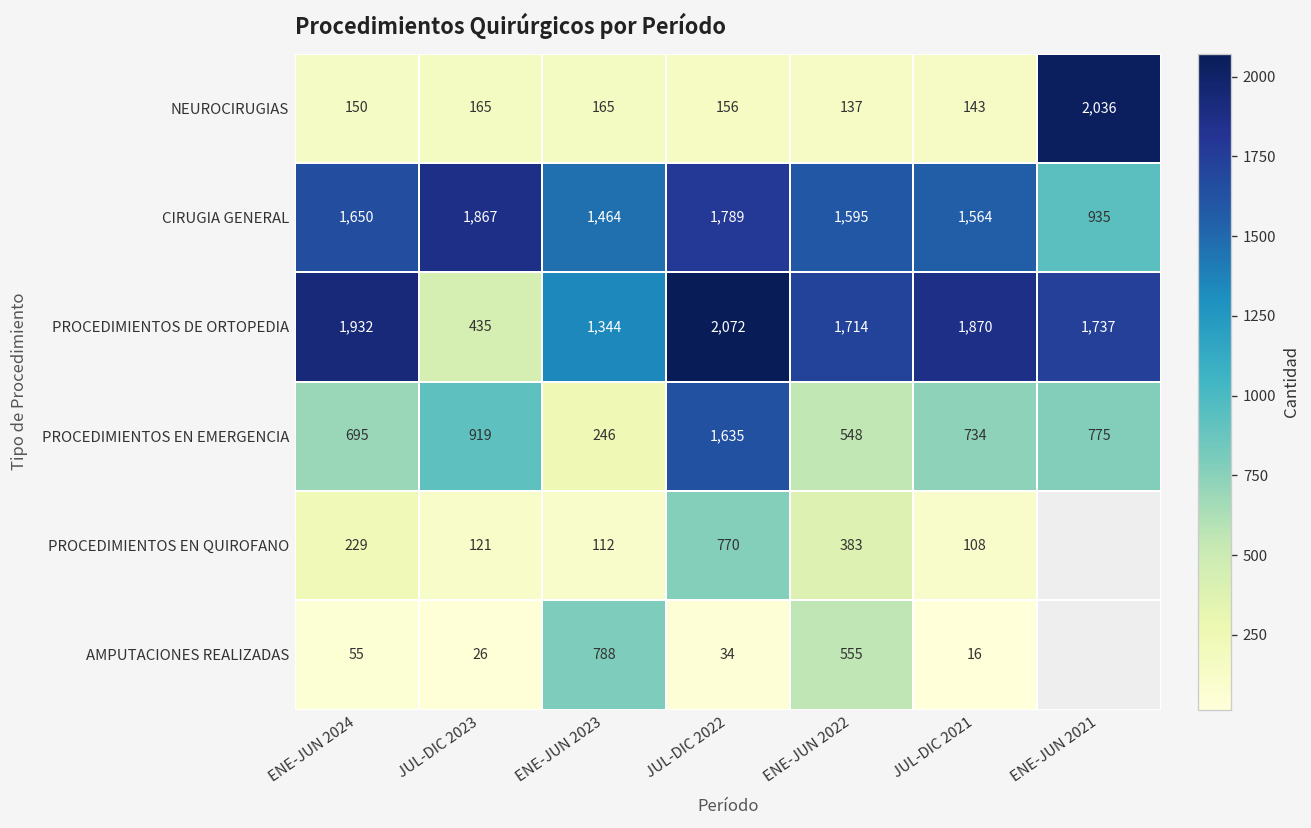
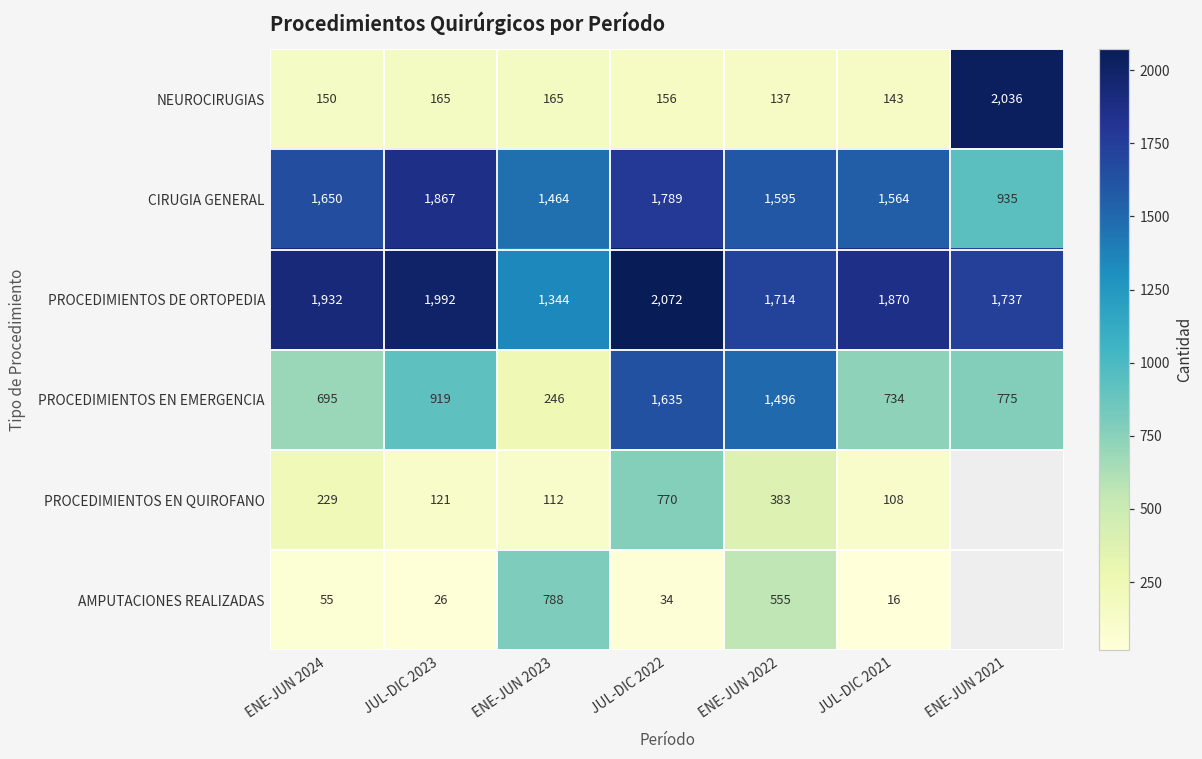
PROCEDIMIENTOS DE ORTOPEDIA, JUL-DIC 2023: 435 -> 1,992
PROCEDIMIENTOS EN EMERGENCIA, ENE-JUN 2022: 548 -> 1,496
